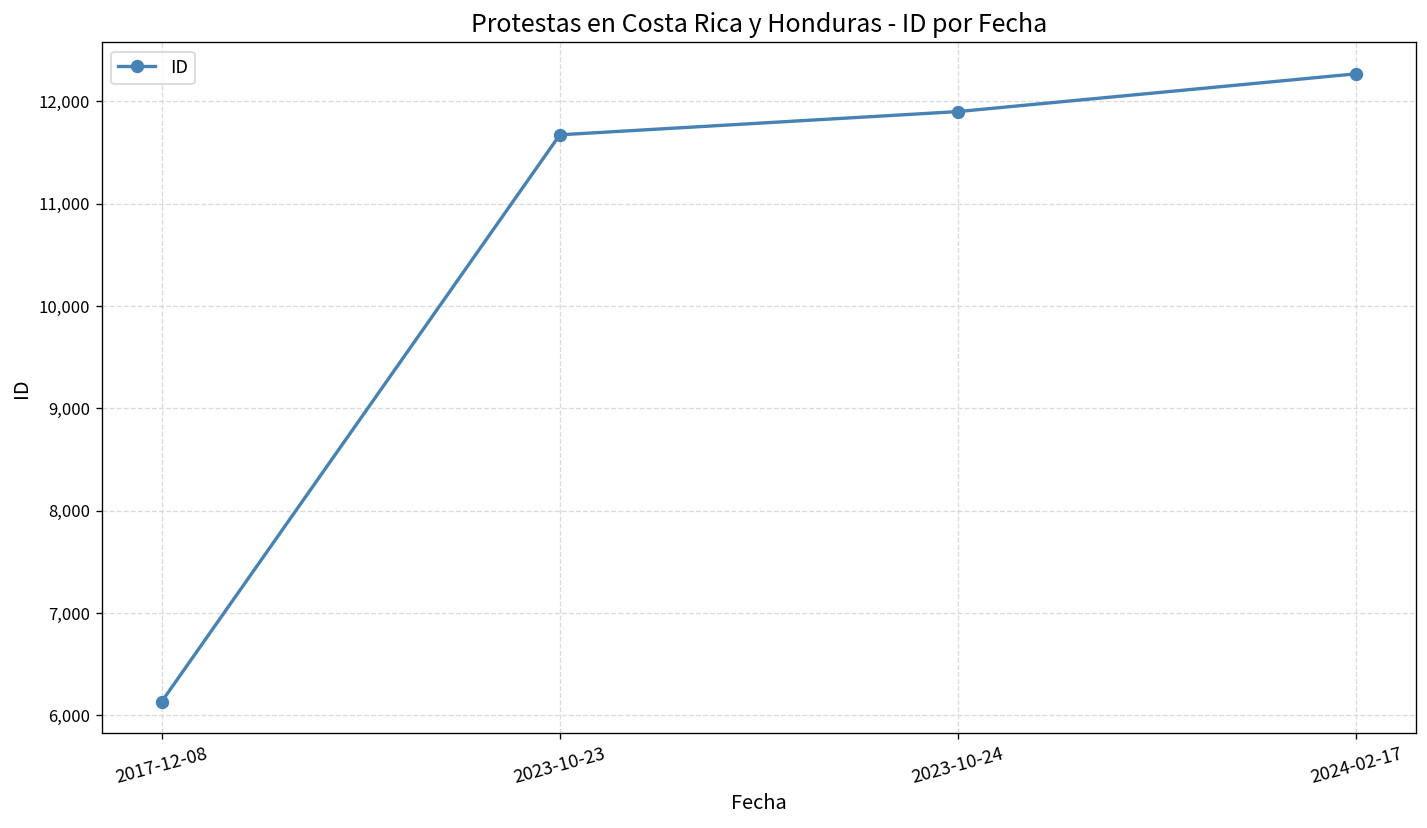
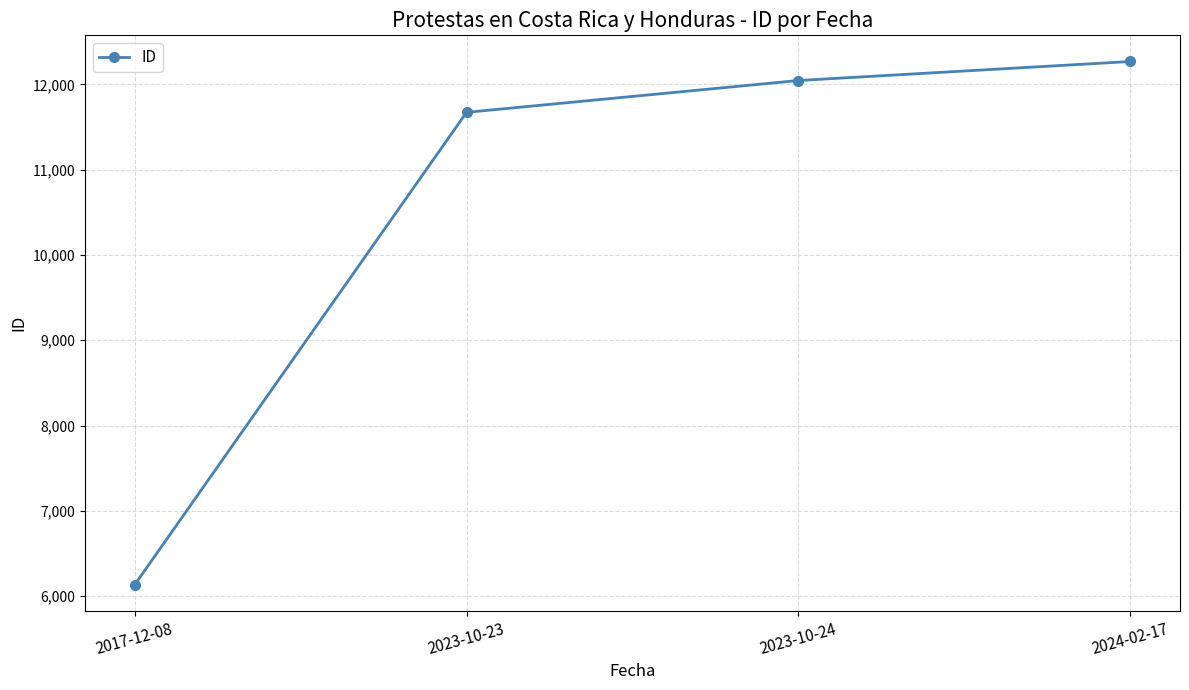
2023-10-24: 11,900 -> 12,000
